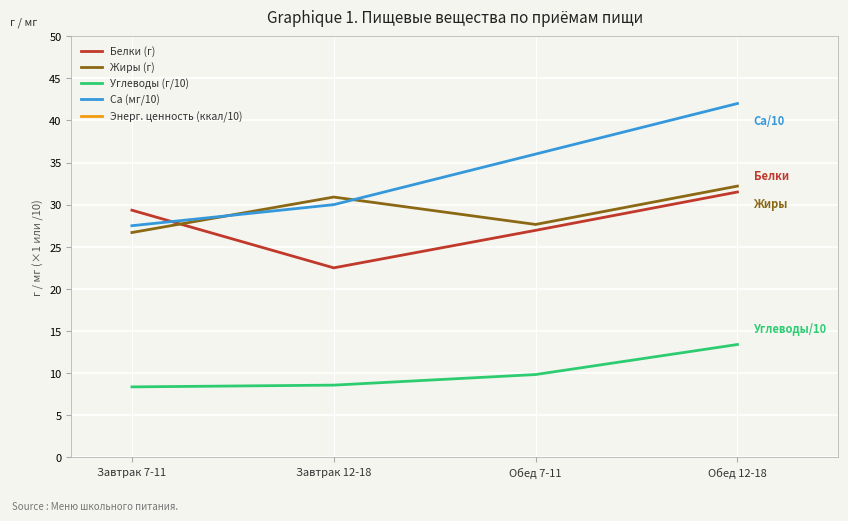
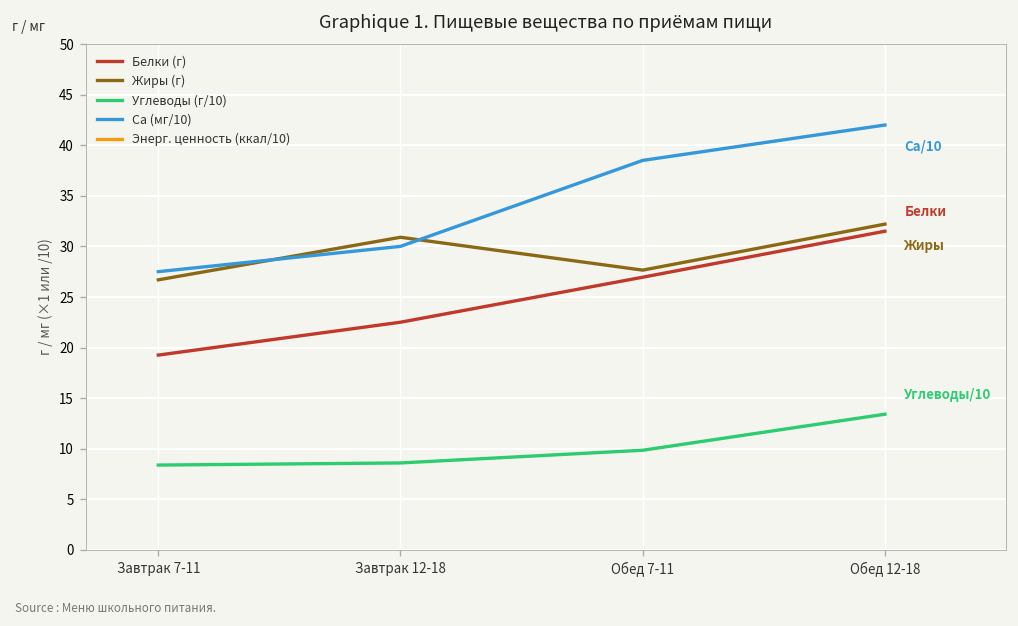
Белки (г), Завтрак 7-11: 29 -> 19
Ca (мг/10), Обед 7-11: 36 -> 39
